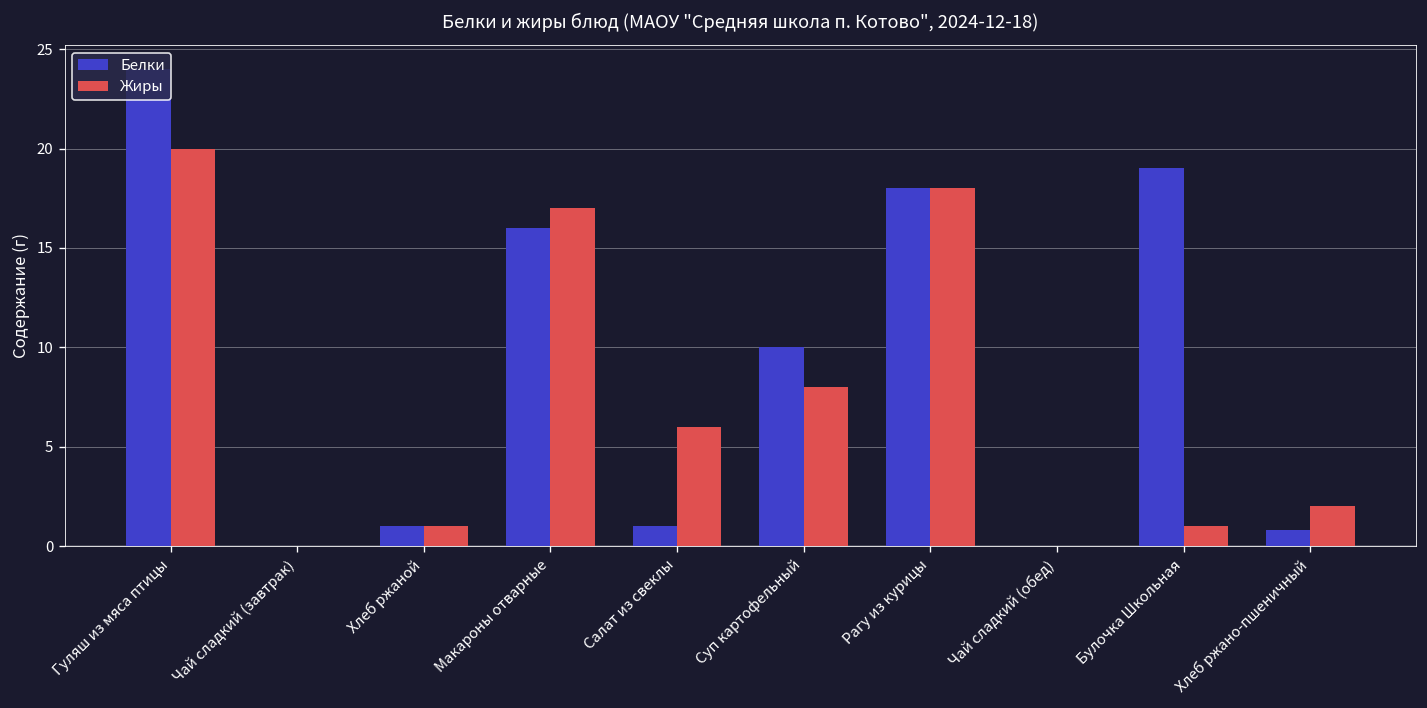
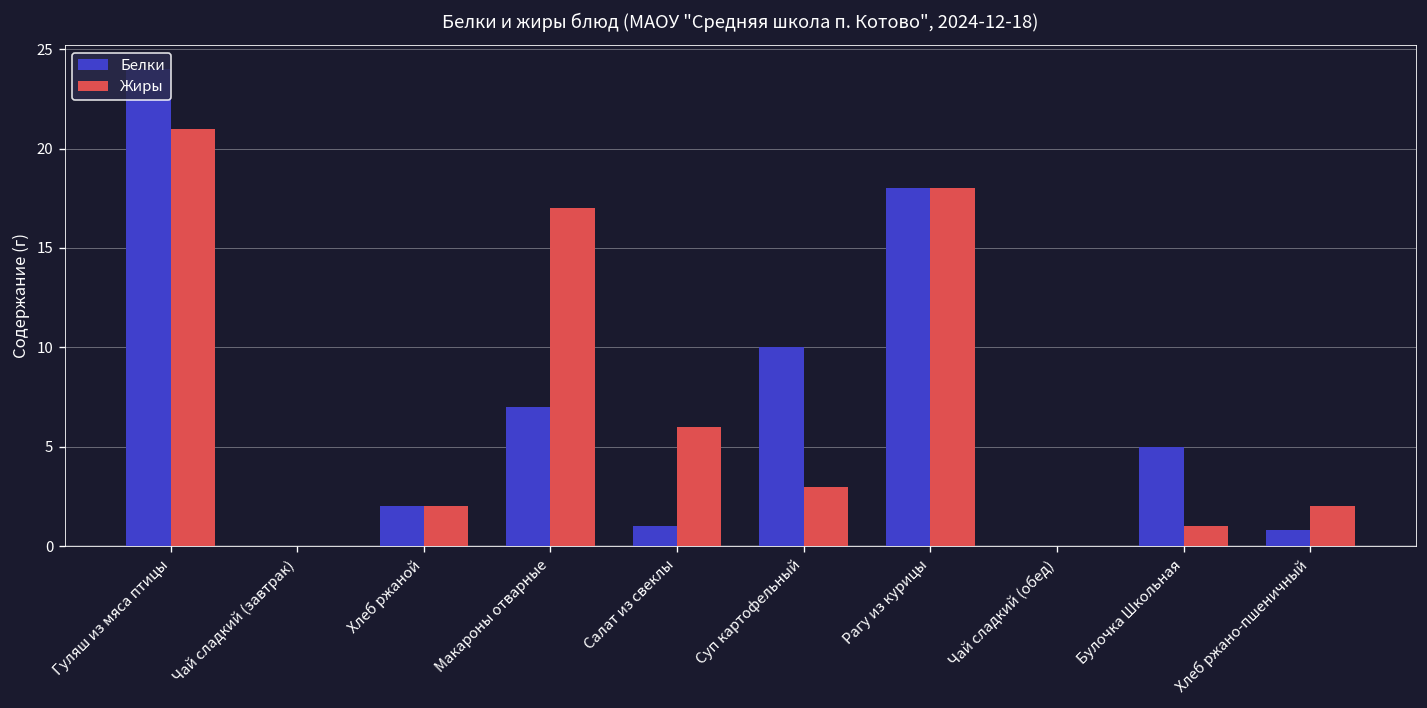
Жиры, Гуляш из мяса птицы: 20 -> 21
Белки, Хлеб ржаной: 1 -> 2
Жиры, Хлеб ржаной: 1 -> 2
Белки, Макароны отварные: 16 -> 7
Жиры, Суп картофельный: 8 -> 3
Белки, Булочка Школьная: 19 -> 5
